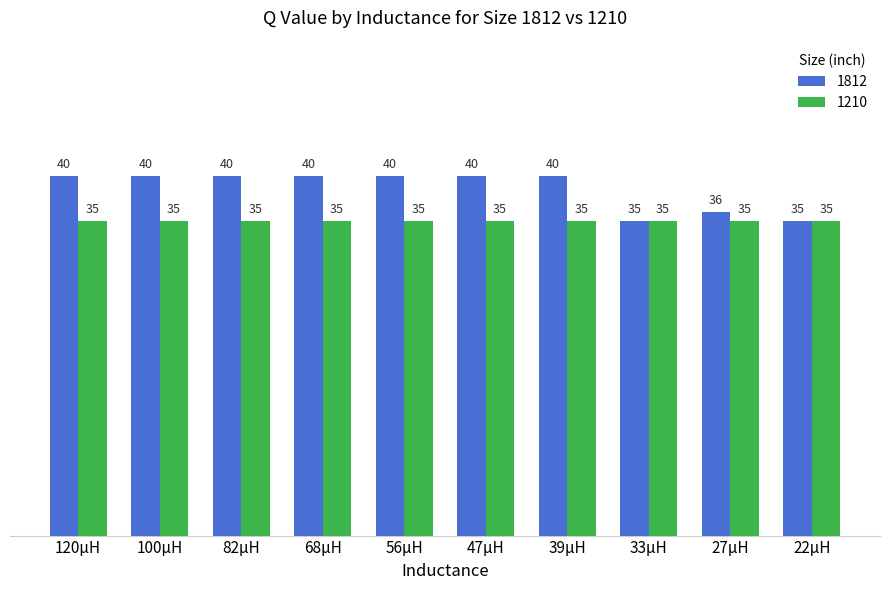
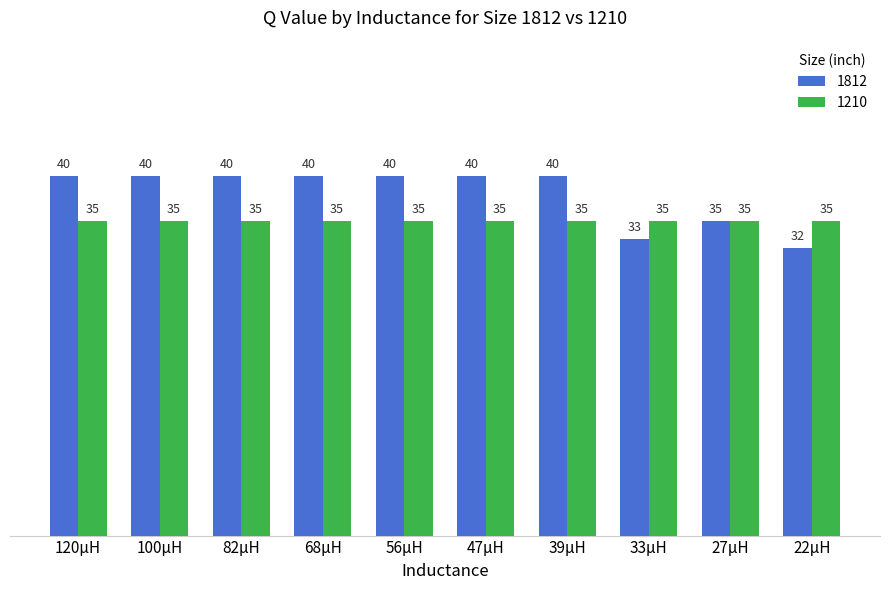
1812, 33µH: 35 -> 33
1812, 27µH: 36 -> 35
1812, 22µH: 35 -> 32
